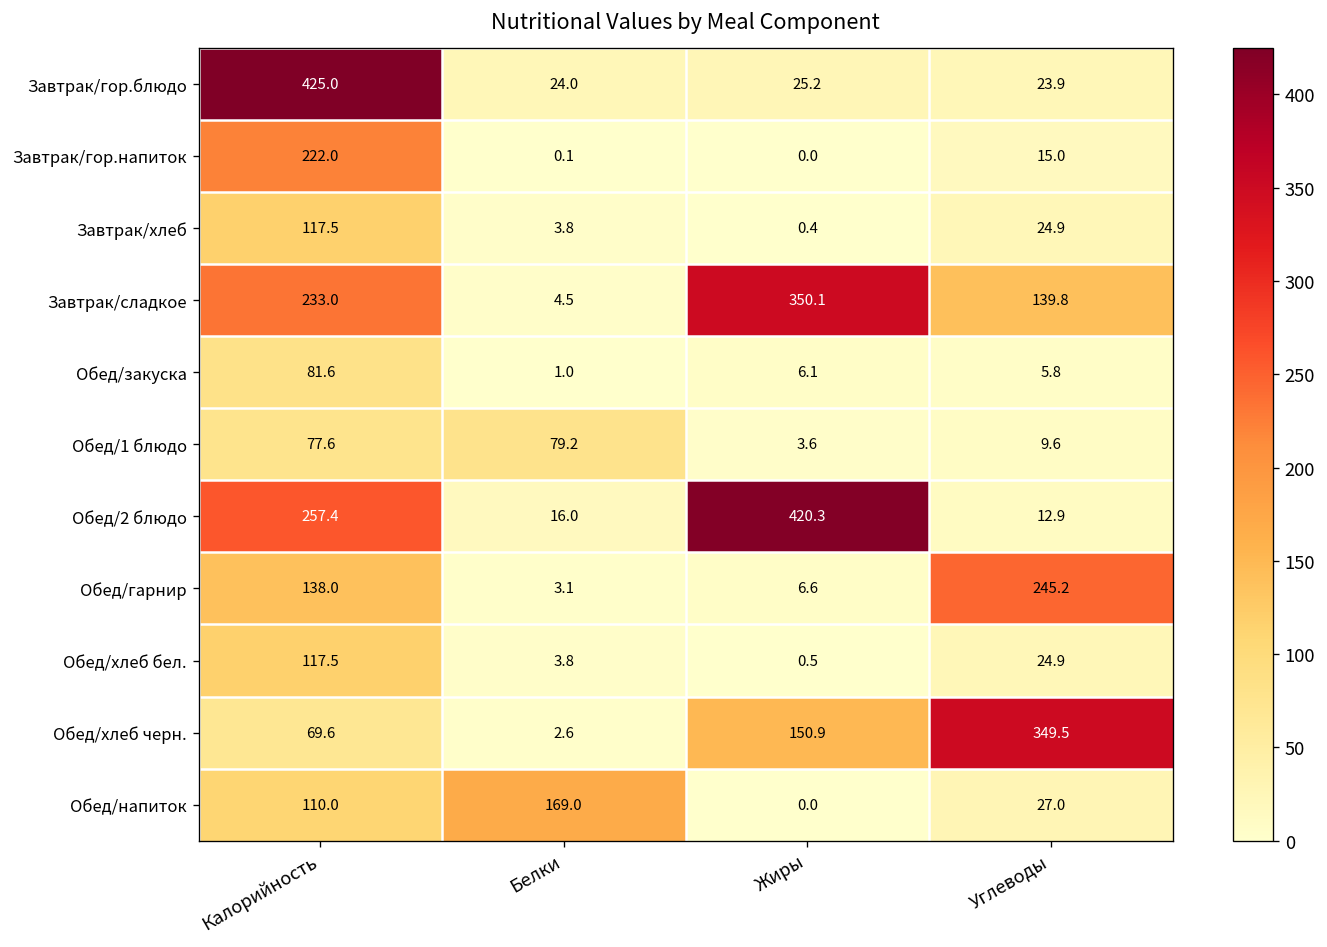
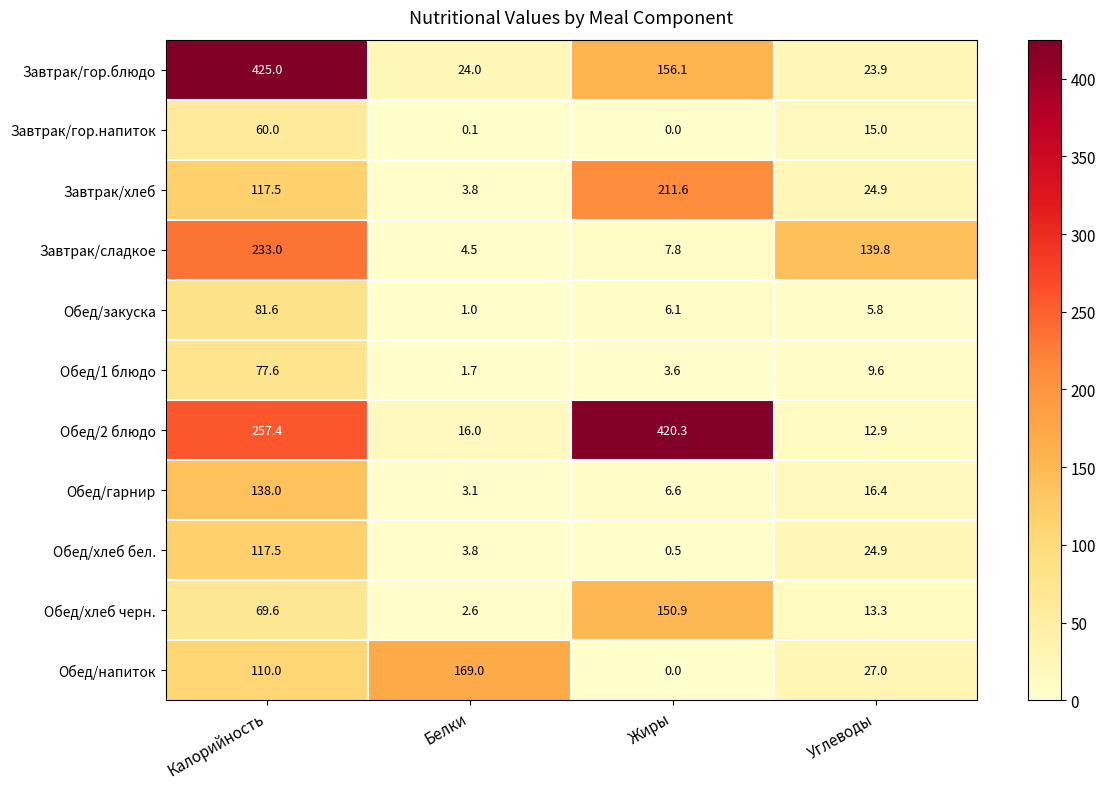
Завтрак/гор.блюдо, Жиры: 25.2 -> 156.1
Завтрак/гор.напиток, Калорийность: 222.0 -> 60.0
Завтрак/хлеб, Жиры: 0.4 -> 211.6
Завтрак/сладкое, Жиры: 350.1 -> 7.8
Обед/1 блюдо, Белки: 79.2 -> 1.7
Обед/гарнир, Углеводы: 245.2 -> 16.4
Обед/хлеб черн., Углеводы: 349.5 -> 13.3
